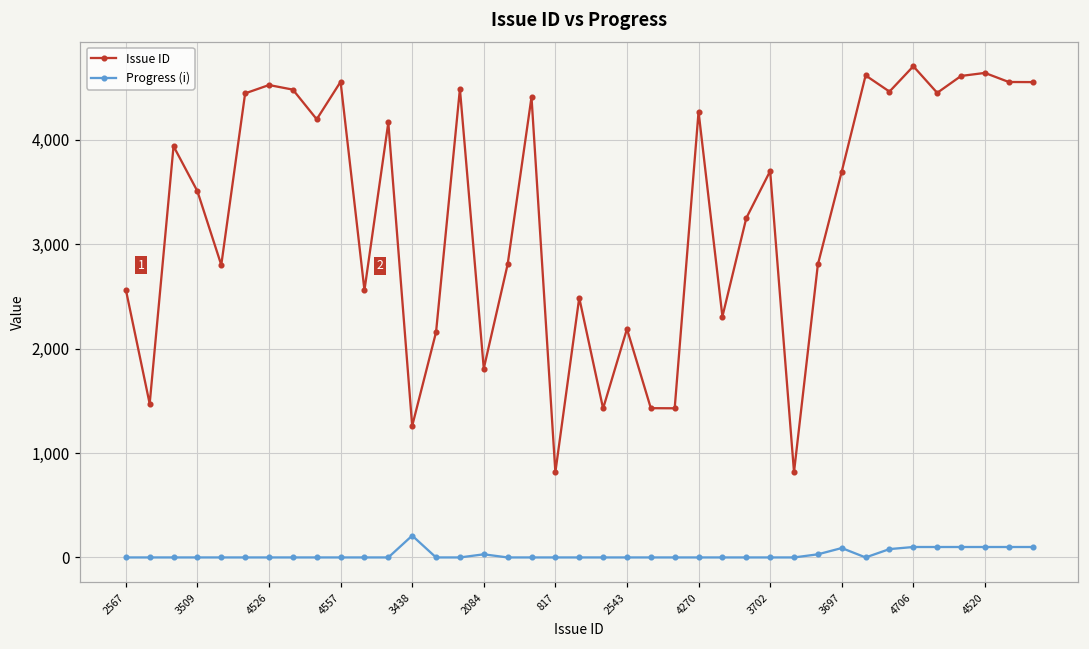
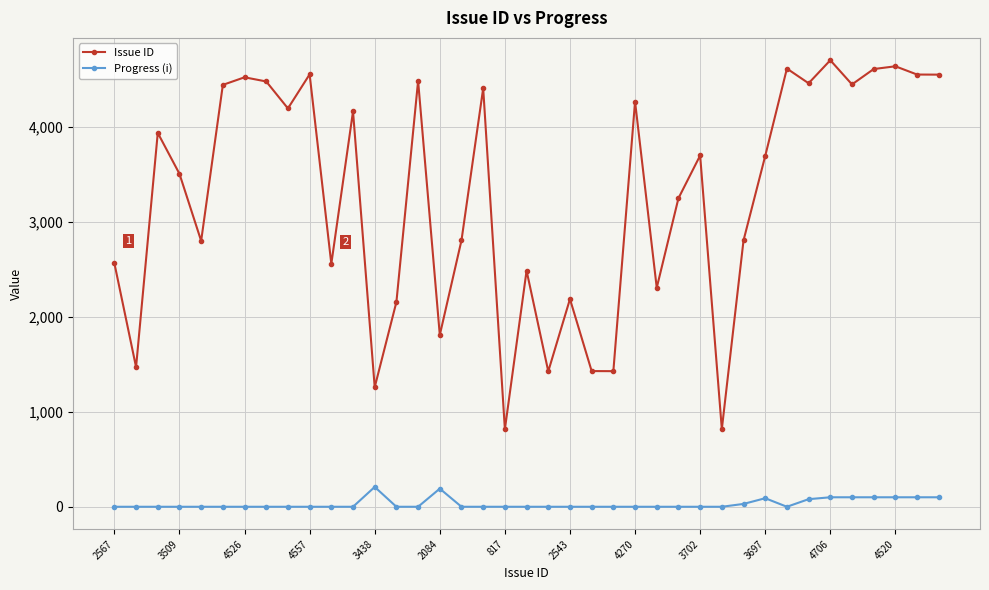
Progress (i), 2084: 0 -> 200
